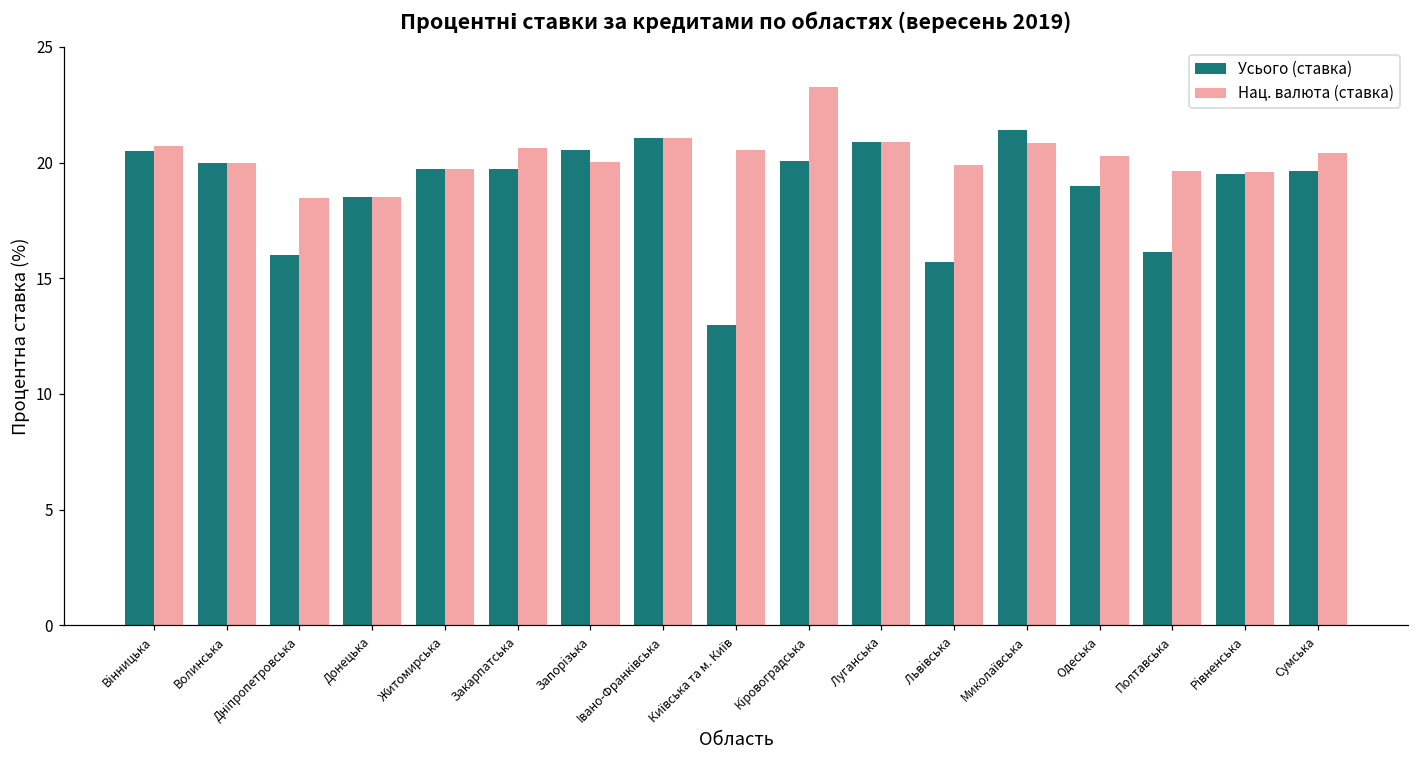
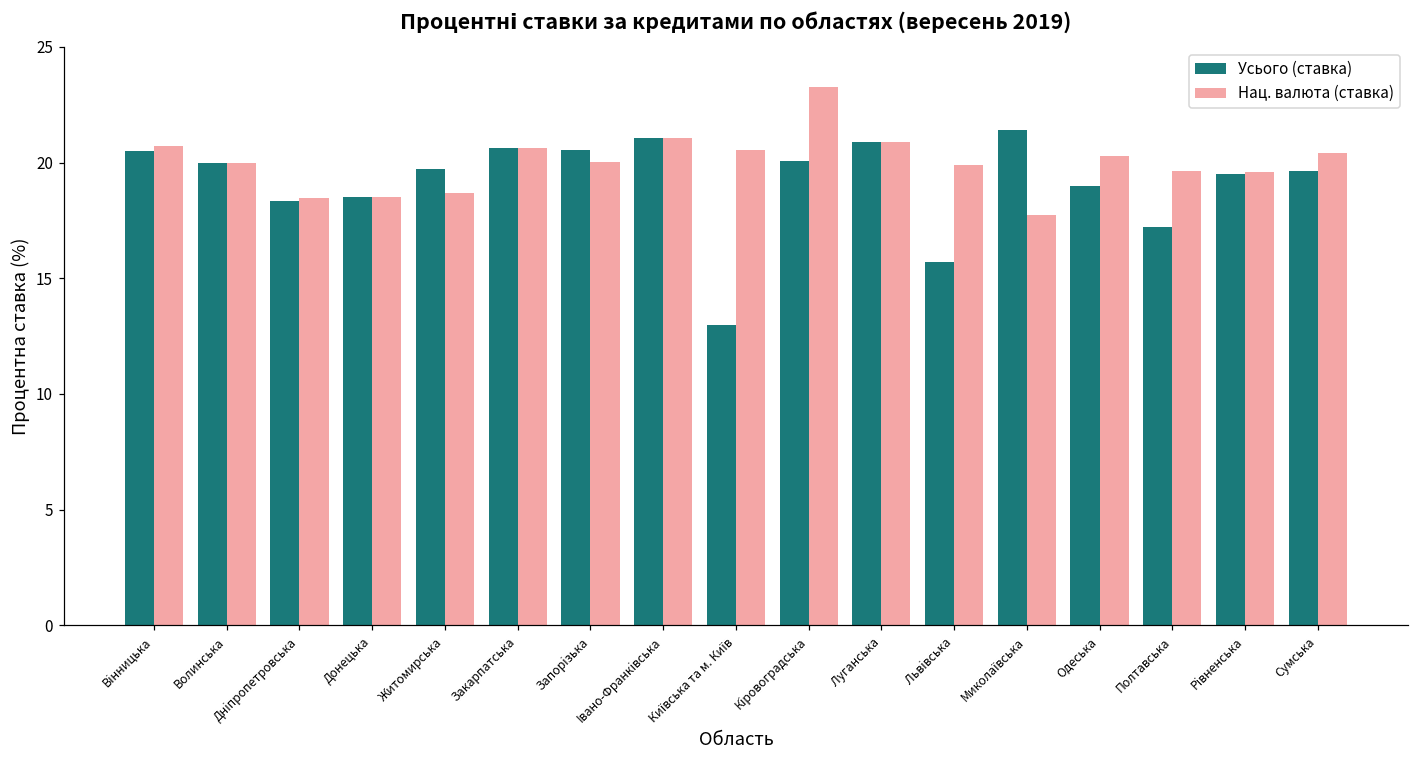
Усього (ставка), Днiпропетровська: 16.0 -> 18.3
Нац. валюта (ставка), Житомирська: 19.7 -> 18.7
Усього (ставка), Закарпатська: 19.7 -> 20.6
Нац. валюта (ставка), Миколаївська: 20.8 -> 17.7
Усього (ставка), Полтавська: 16.1 -> 17.2
